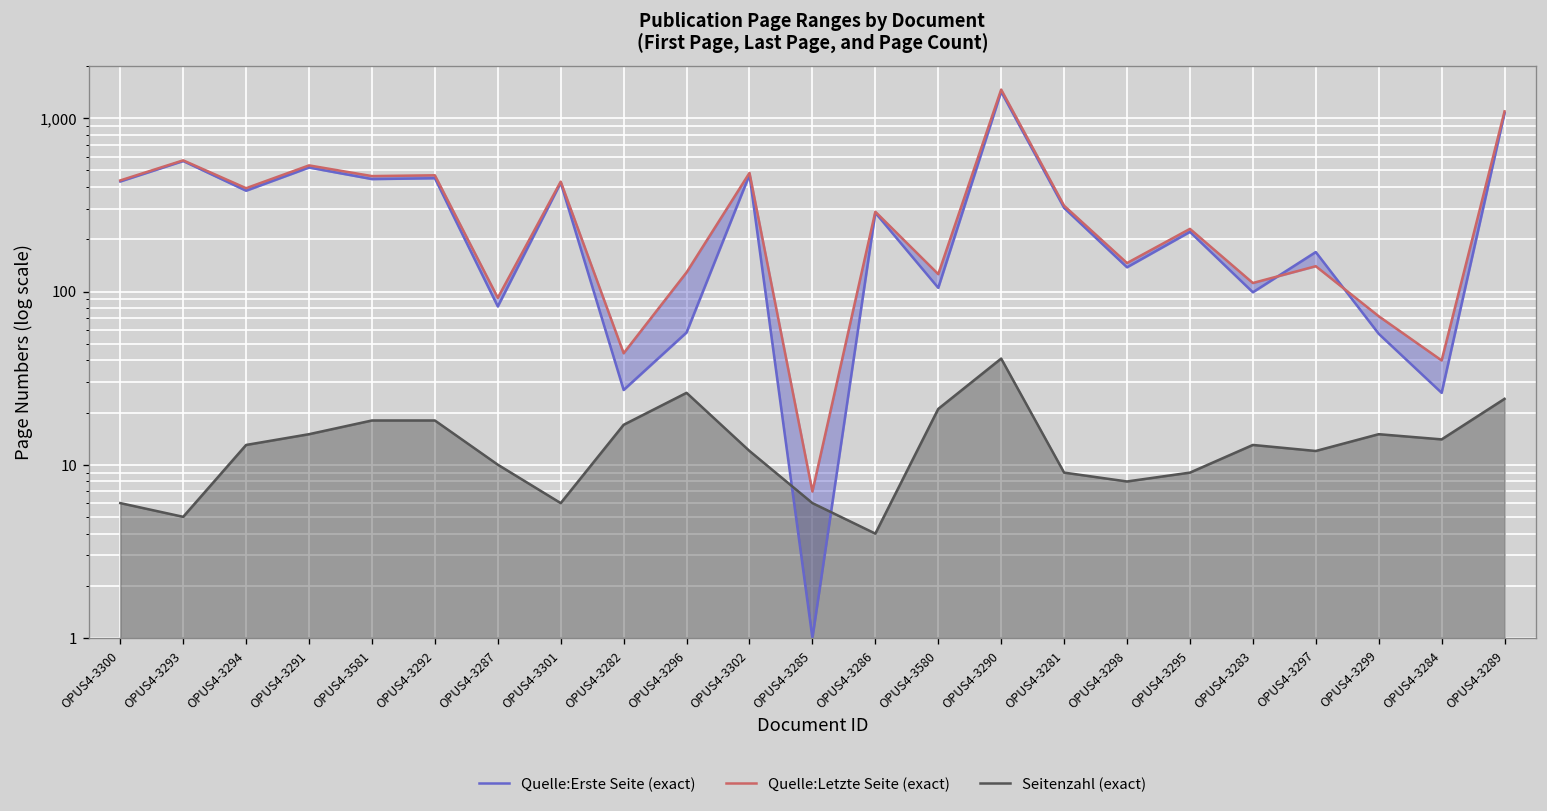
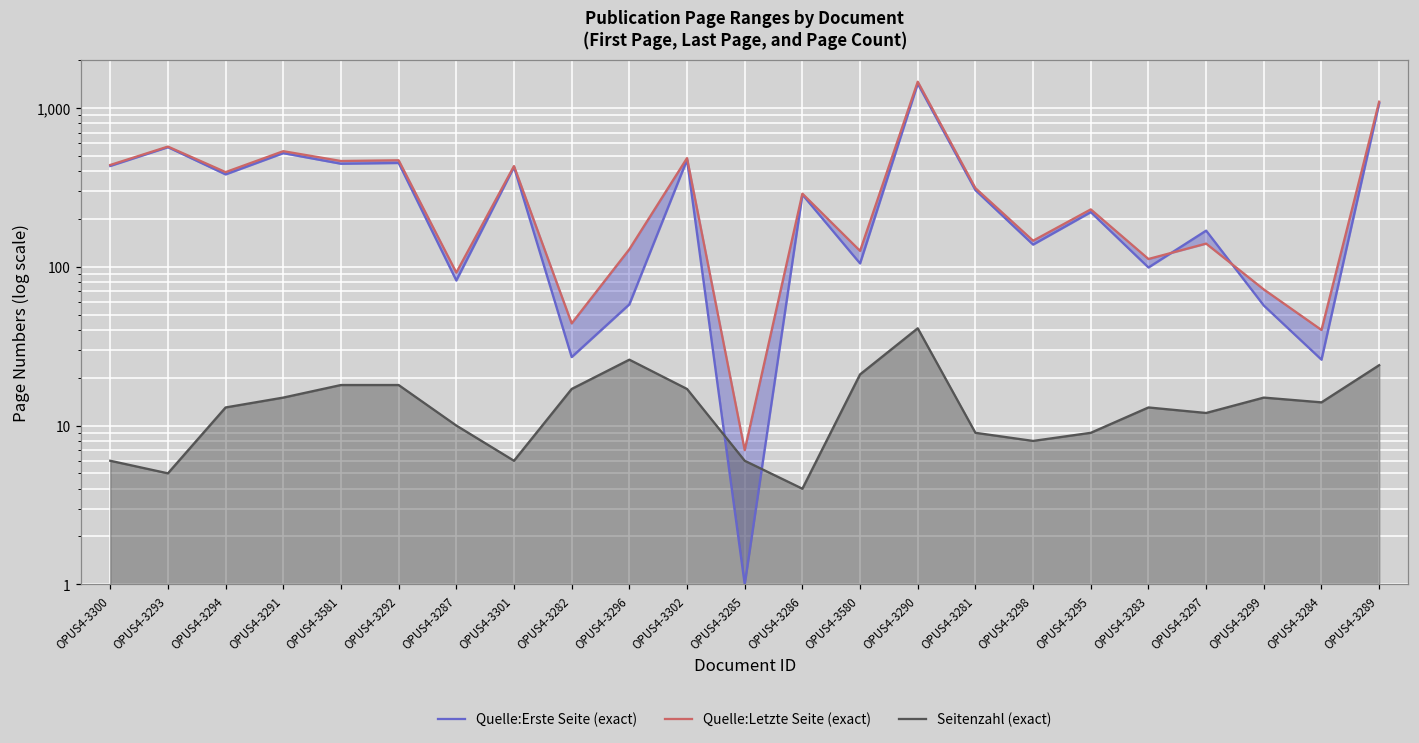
Seitenzahl (exact), OPUS4-3302: 12 -> 17
